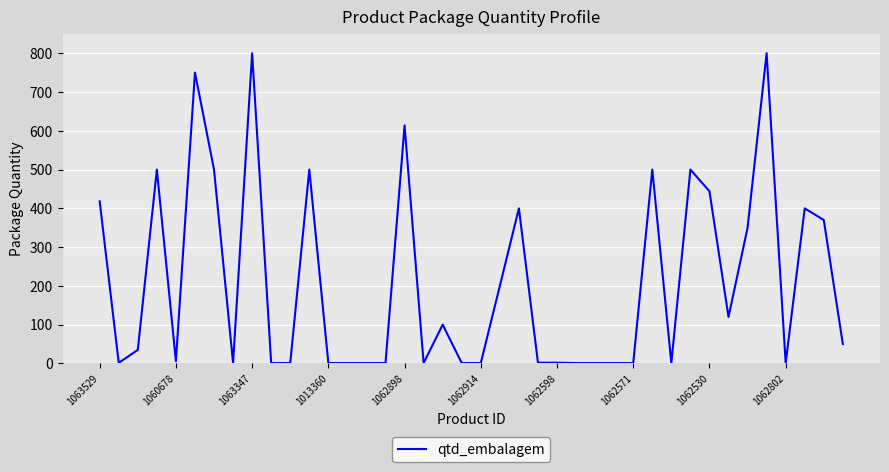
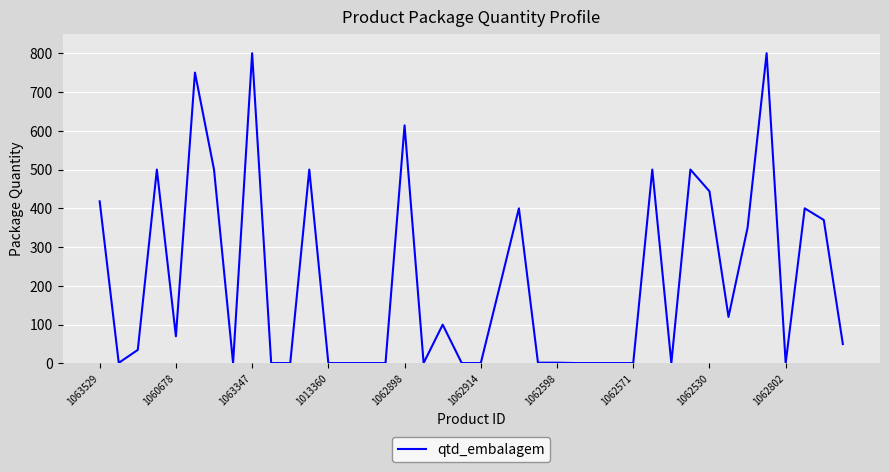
1060678: 10 -> 70
